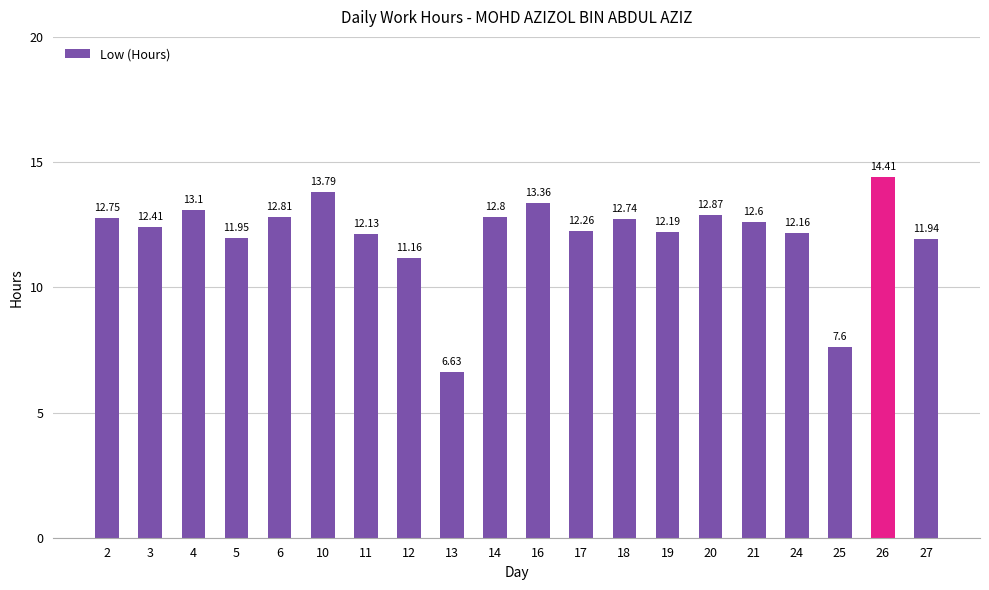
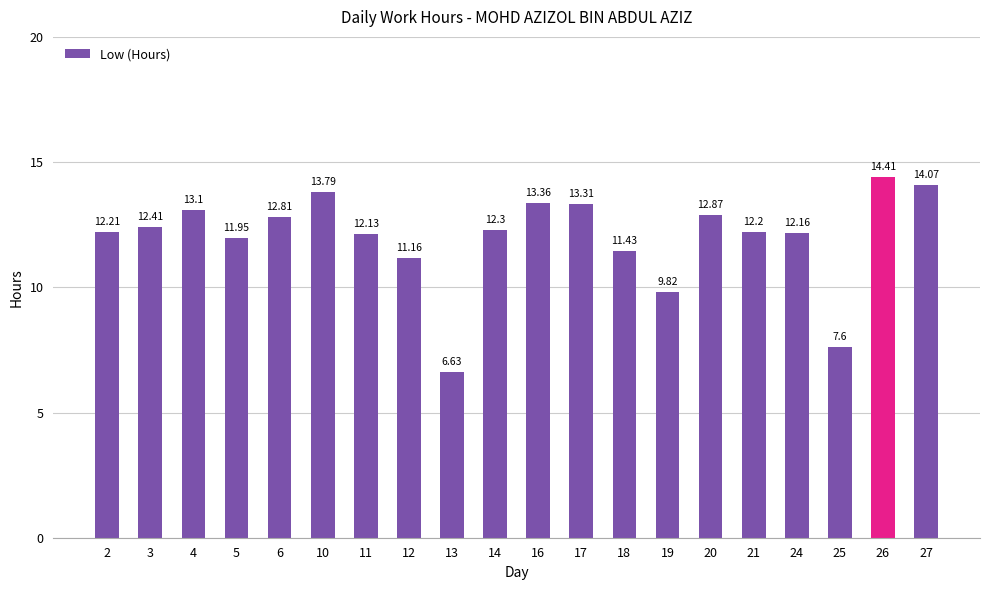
2: 12.75 -> 12.21
14: 12.8 -> 12.3
17: 12.26 -> 13.31
18: 12.74 -> 11.43
19: 12.19 -> 9.82
21: 12.6 -> 12.2
27: 11.94 -> 14.07
